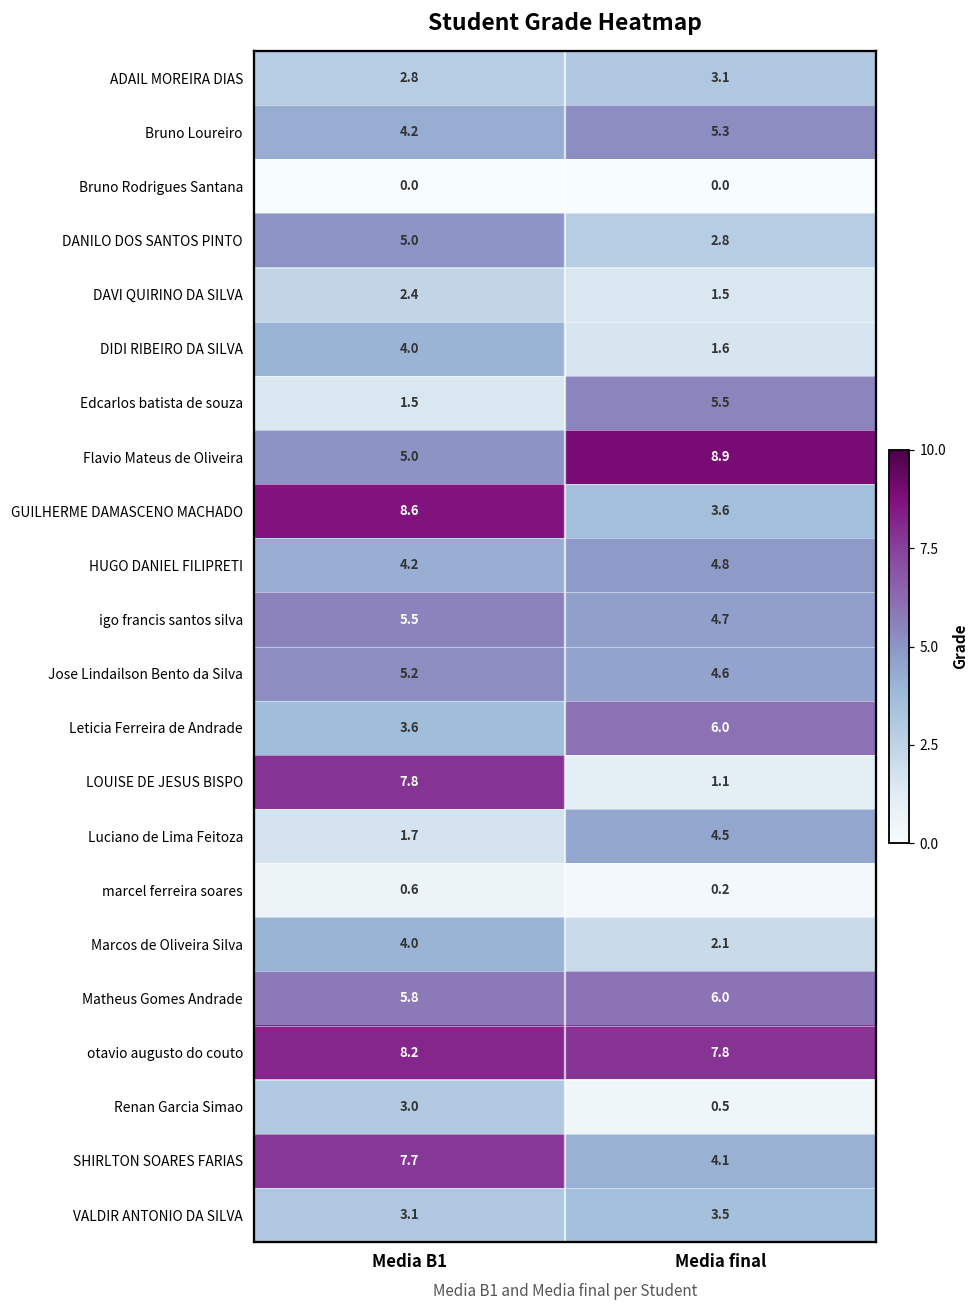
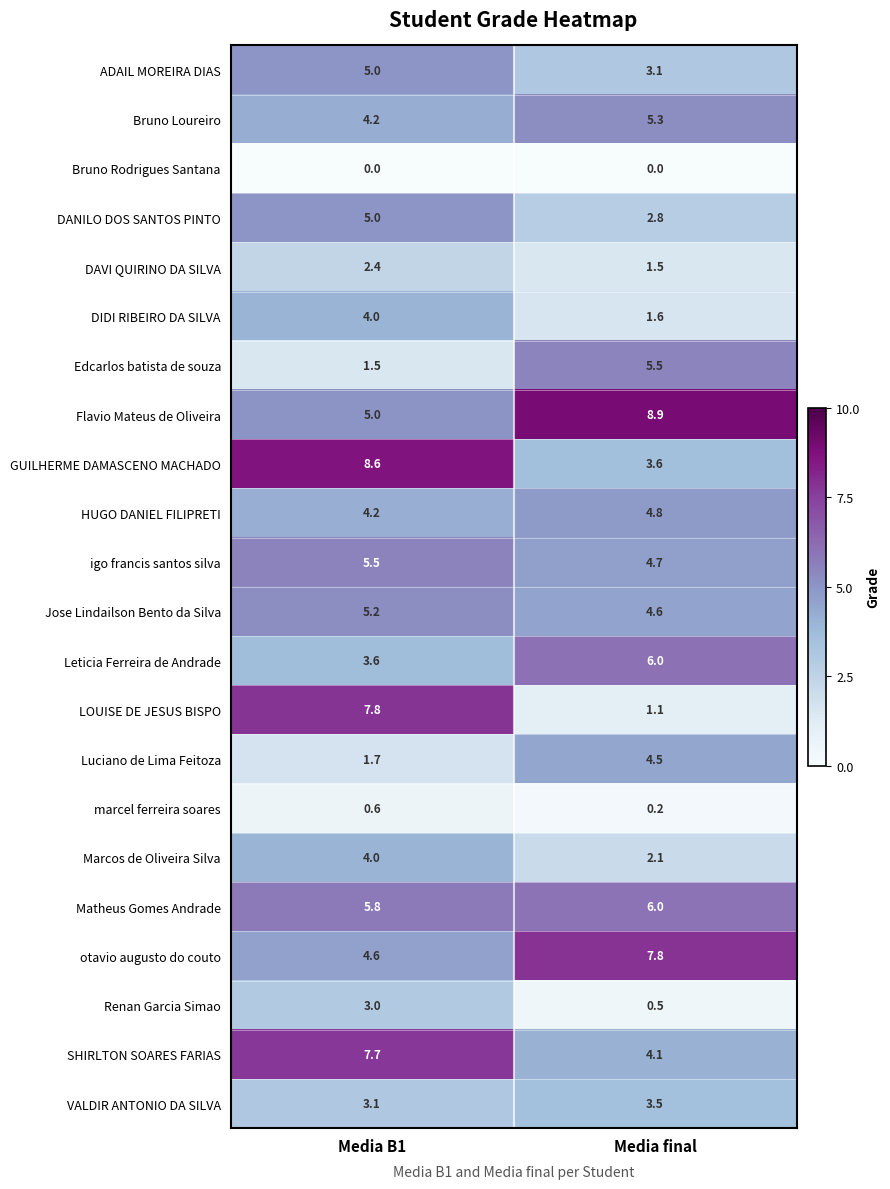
ADAIL MOREIRA DIAS, Media B1: 2.8 -> 5.0
otavio augusto do couto, Media B1: 8.2 -> 4.6
